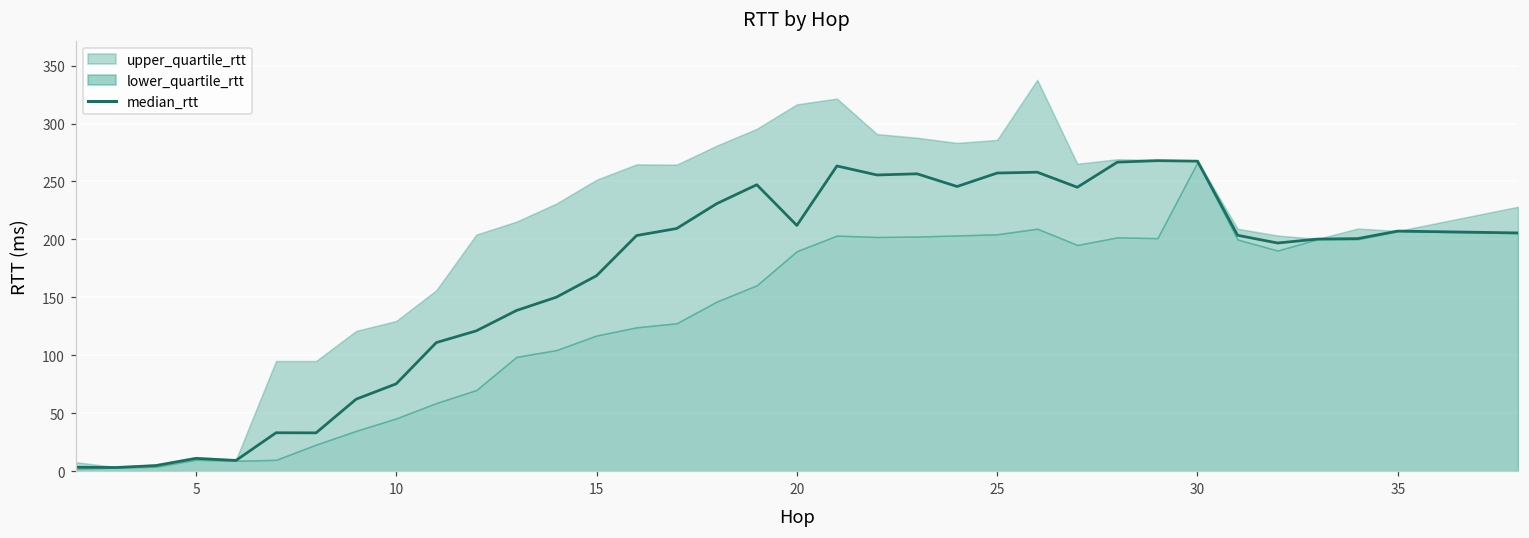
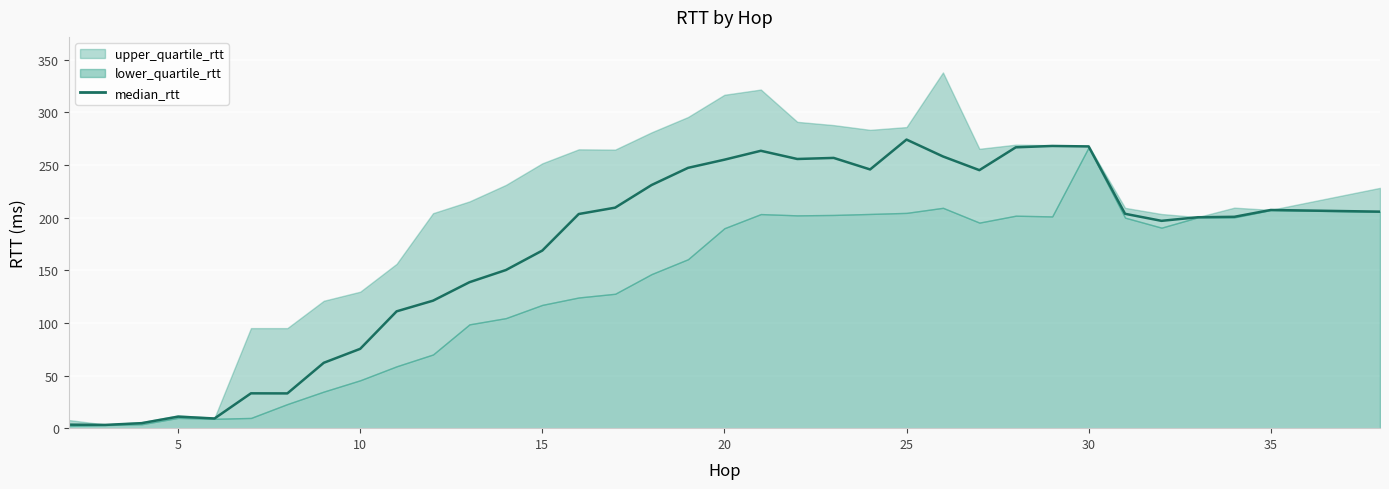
median_rtt, 20: 212 -> 255
median_rtt, 25: 257 -> 274
